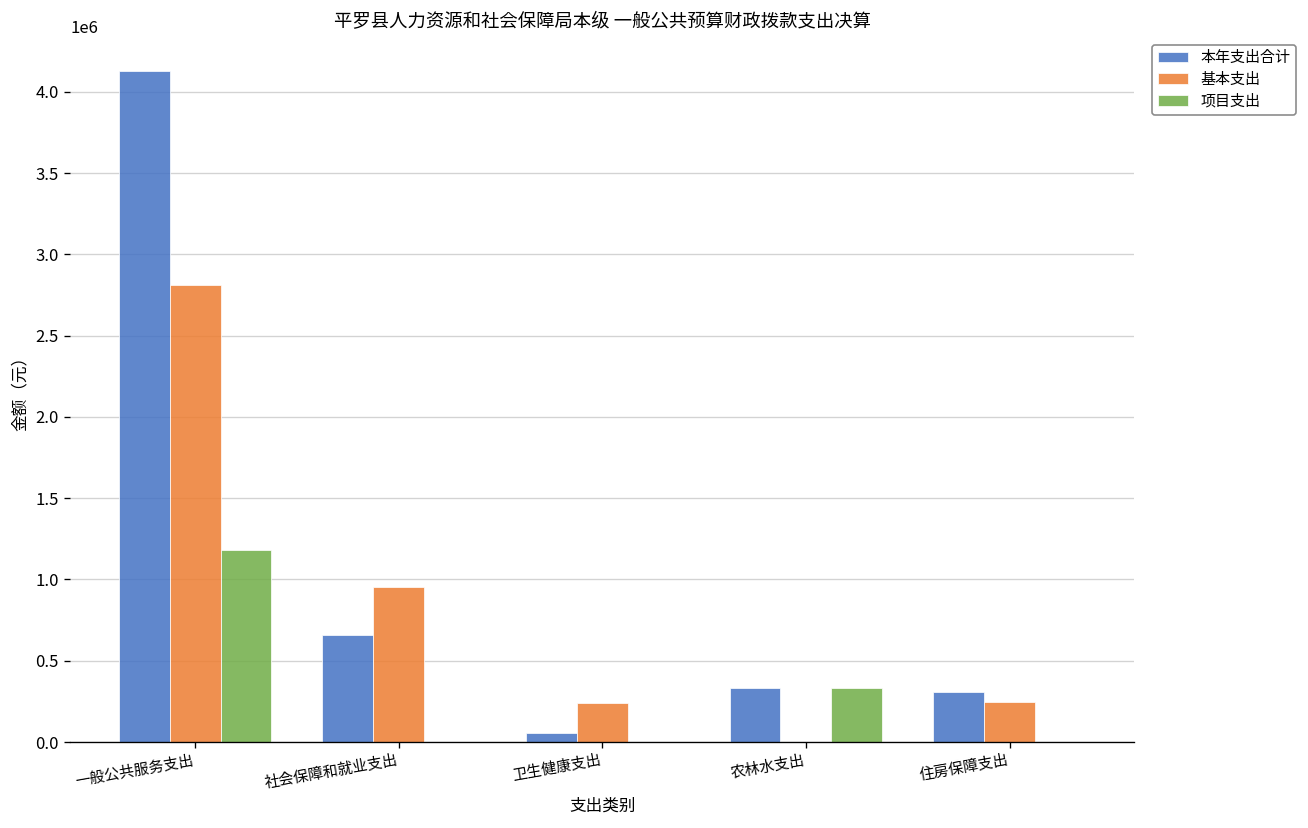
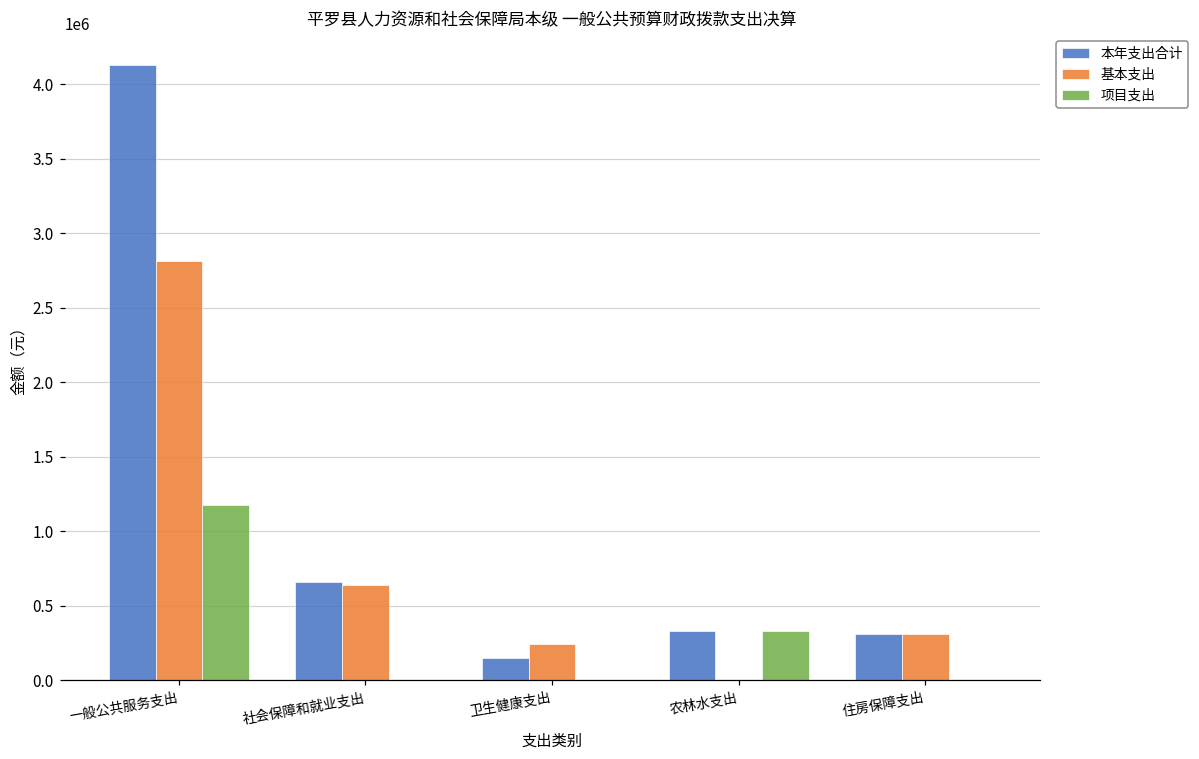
基本支出, 社会保障和就业支出: 950000 -> 640000
本年支出合计, 卫生健康支出: 60000 -> 150000
基本支出, 住房保障支出: 250000 -> 310000
